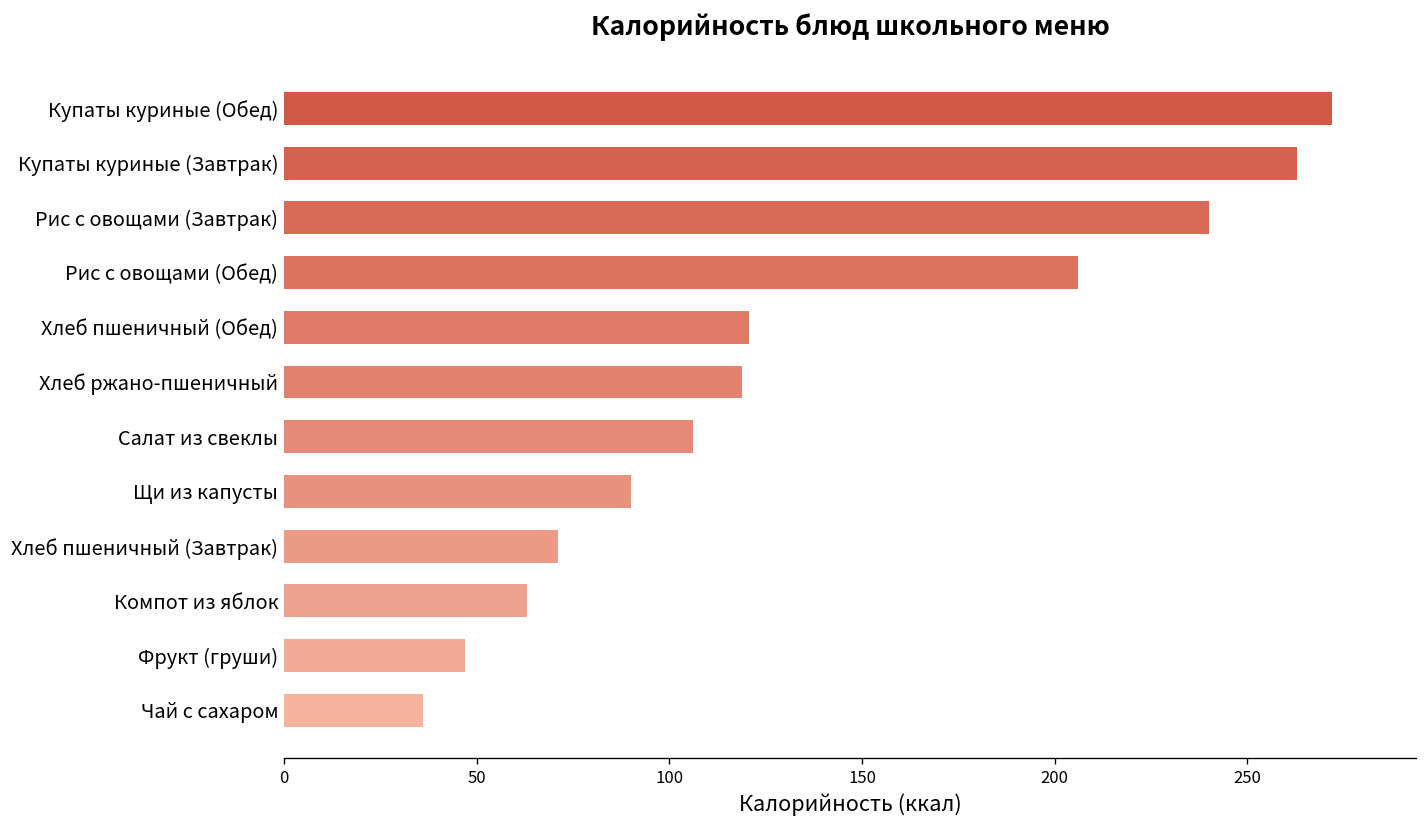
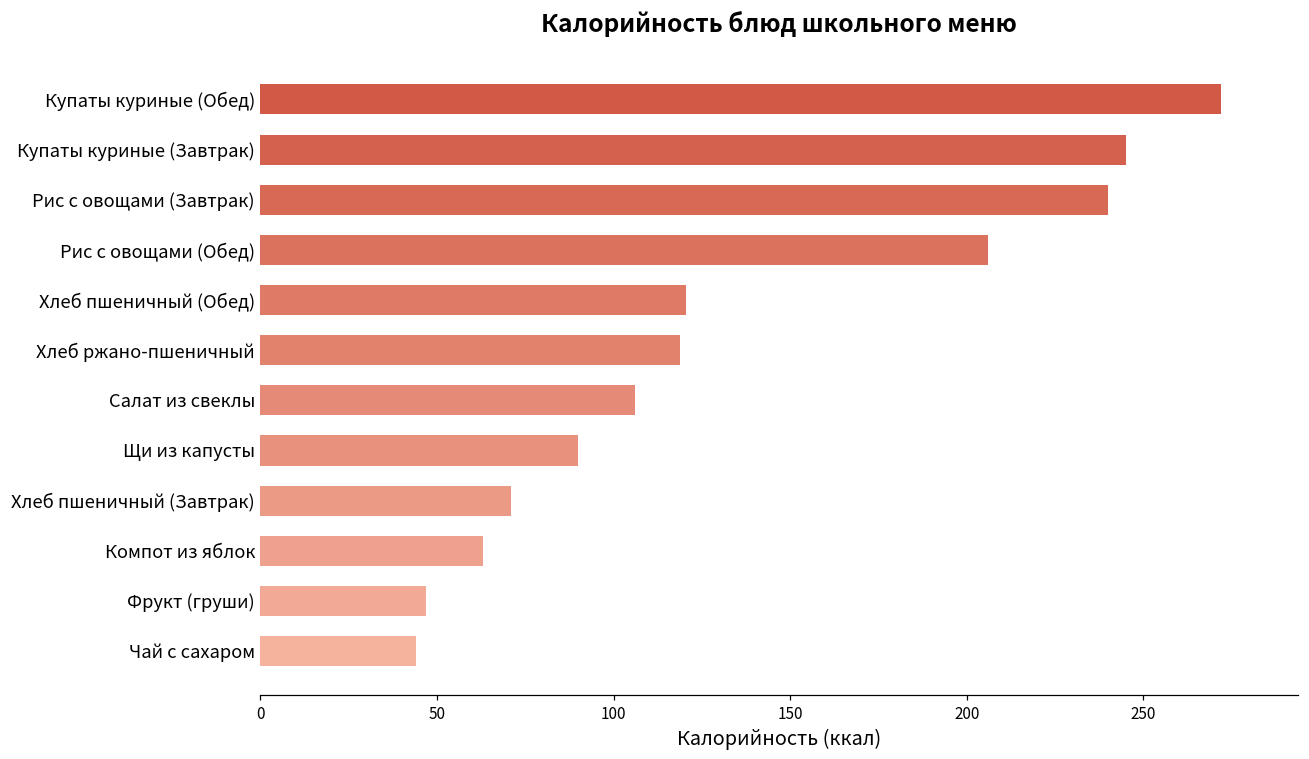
Купаты куриные (Завтрак): 263 -> 245
Чай с сахаром: 36 -> 44
